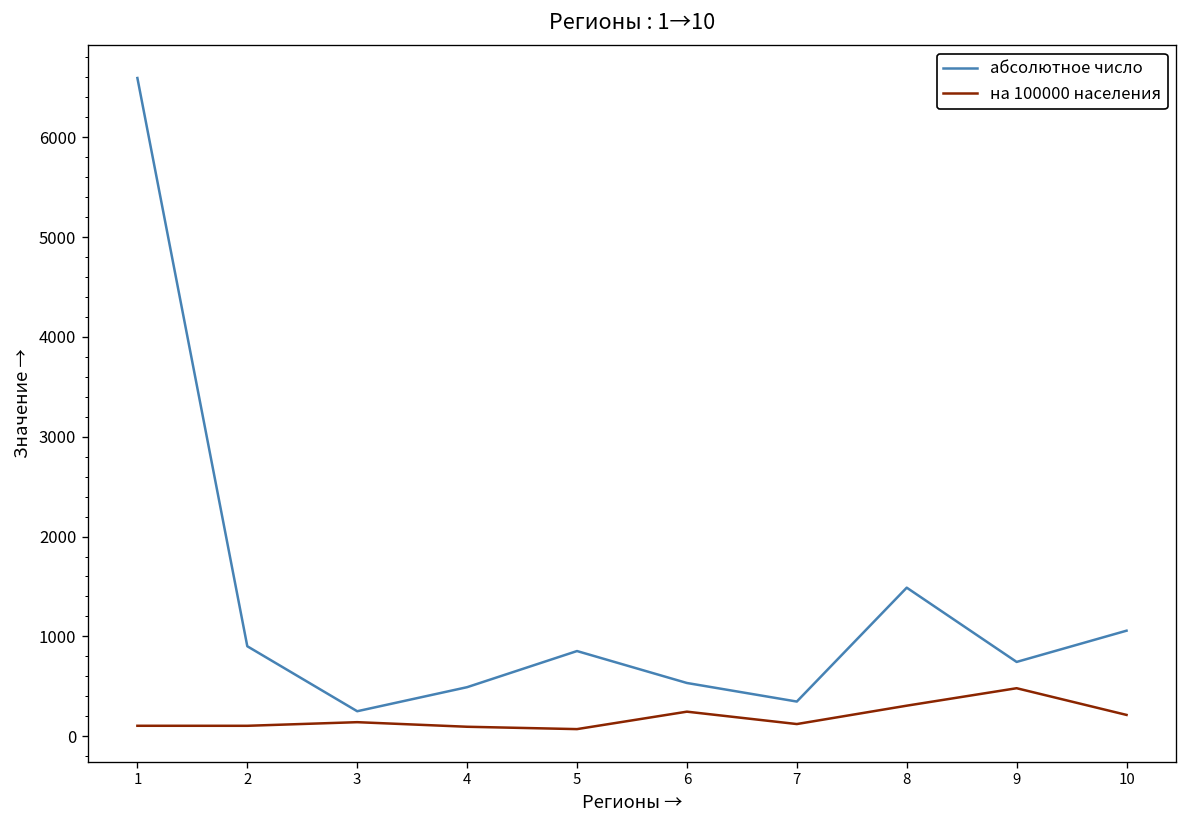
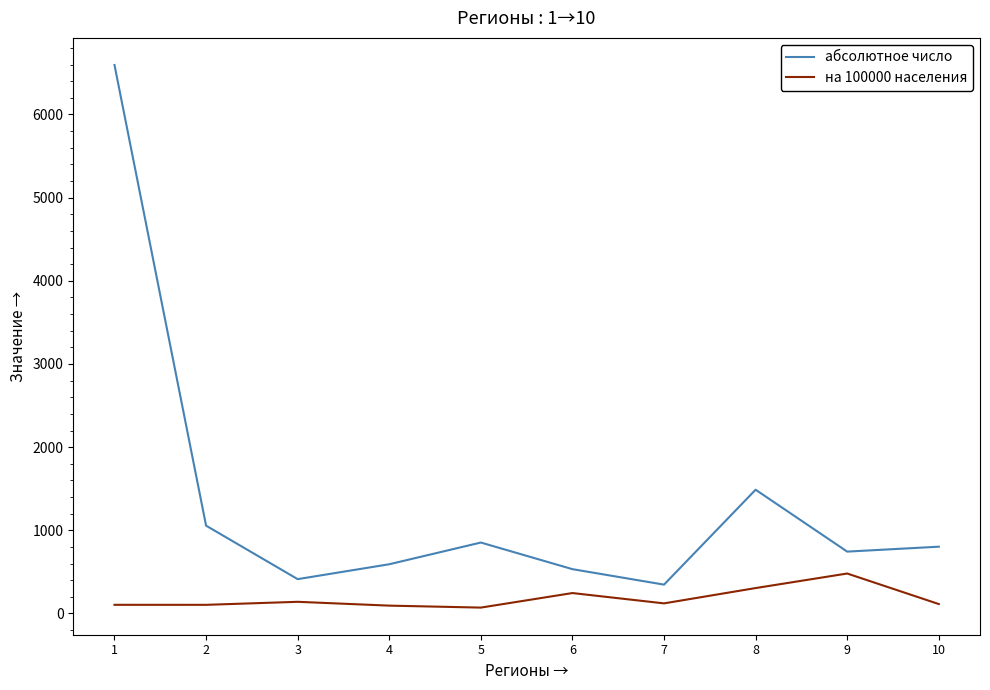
абсолютное число, 2: 900 -> 1100
абсолютное число, 3: 300 -> 400
абсолютное число, 4: 500 -> 600
абсолютное число, 10: 1100 -> 800
на 100000 населения, 10: 200 -> 100
